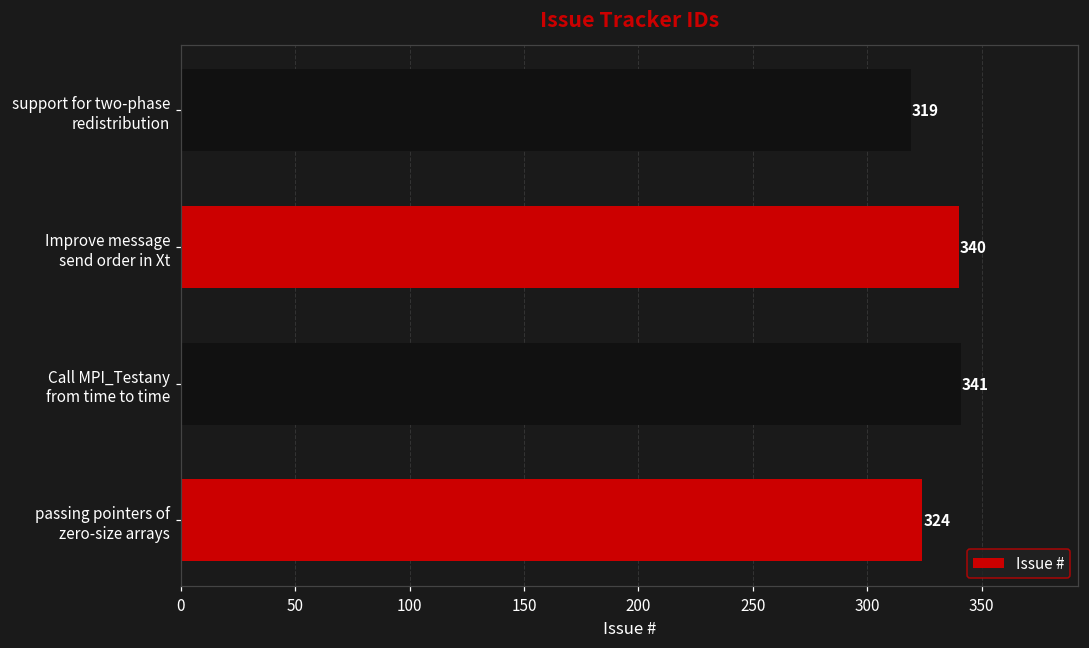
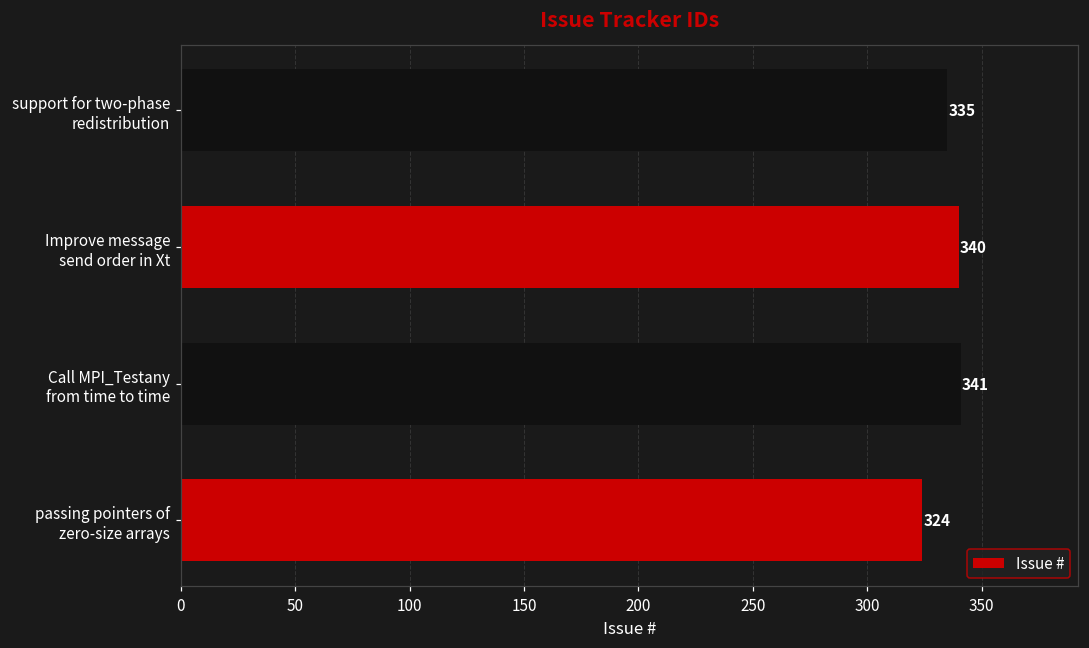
support for two-phase redistribution: 319 -> 335
